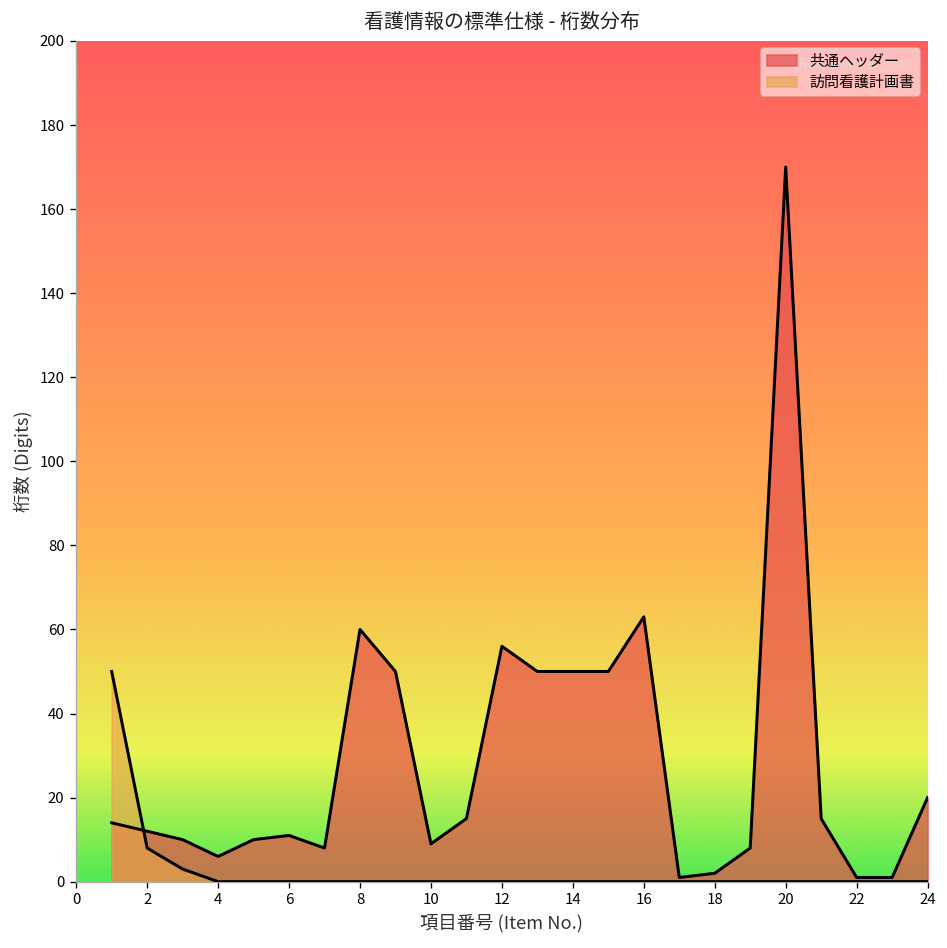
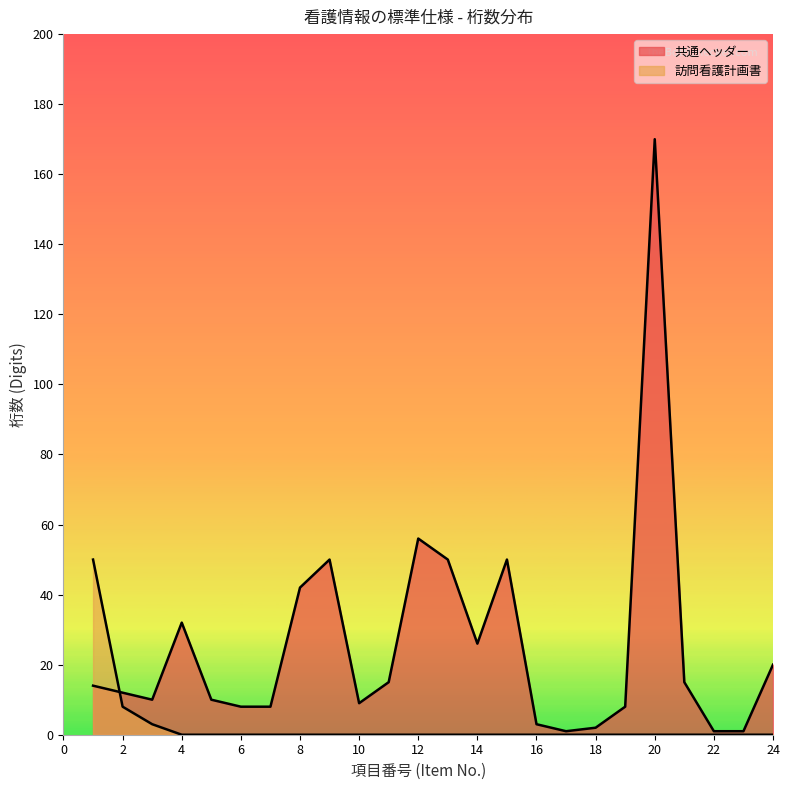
共通ヘッダー, 4: 6 -> 32
共通ヘッダー, 6: 11 -> 8
共通ヘッダー, 8: 60 -> 42
共通ヘッダー, 14: 50 -> 26
共通ヘッダー, 16: 63 -> 3
